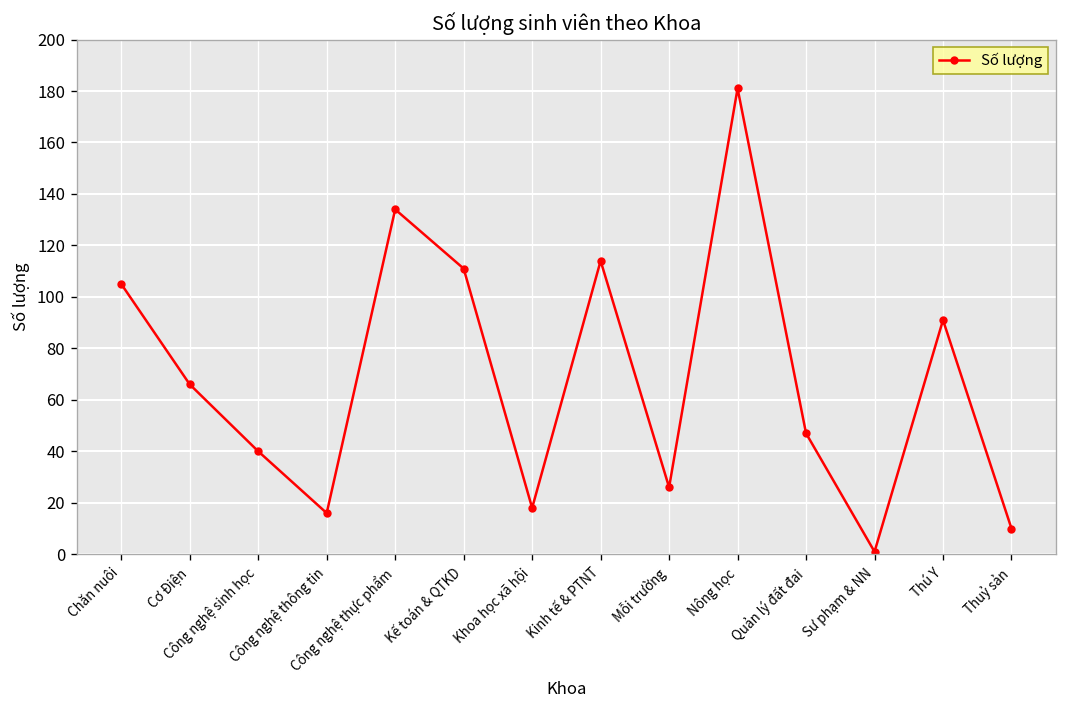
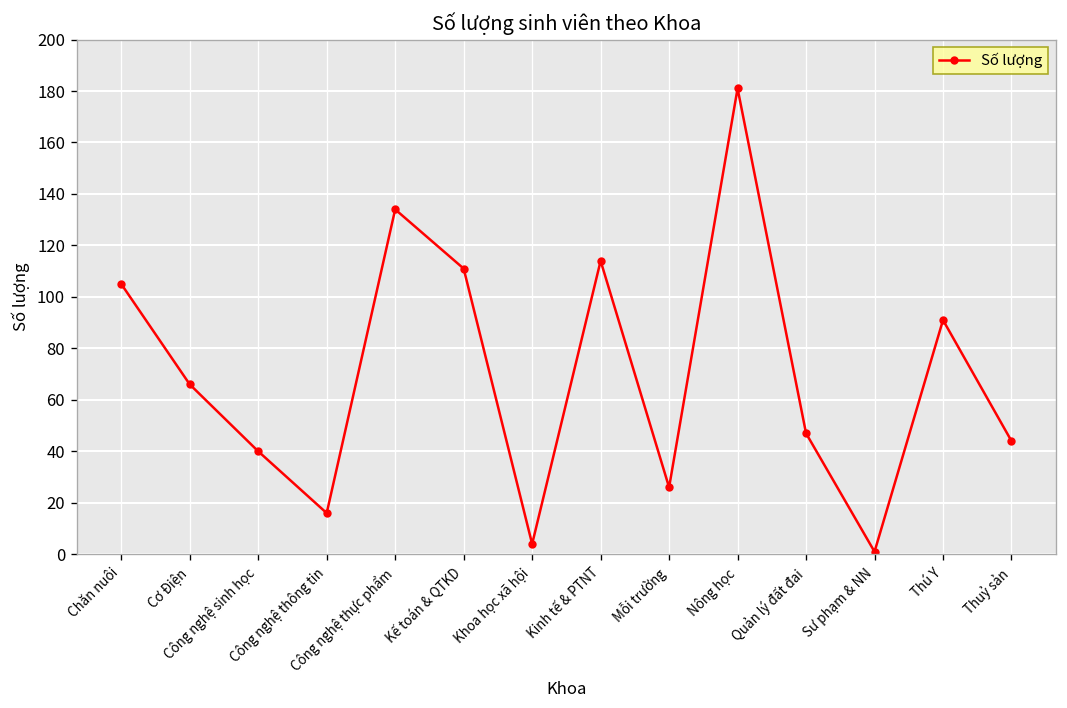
Khoa học xã hội: 18 -> 4
Thuỷ sản: 10 -> 44
